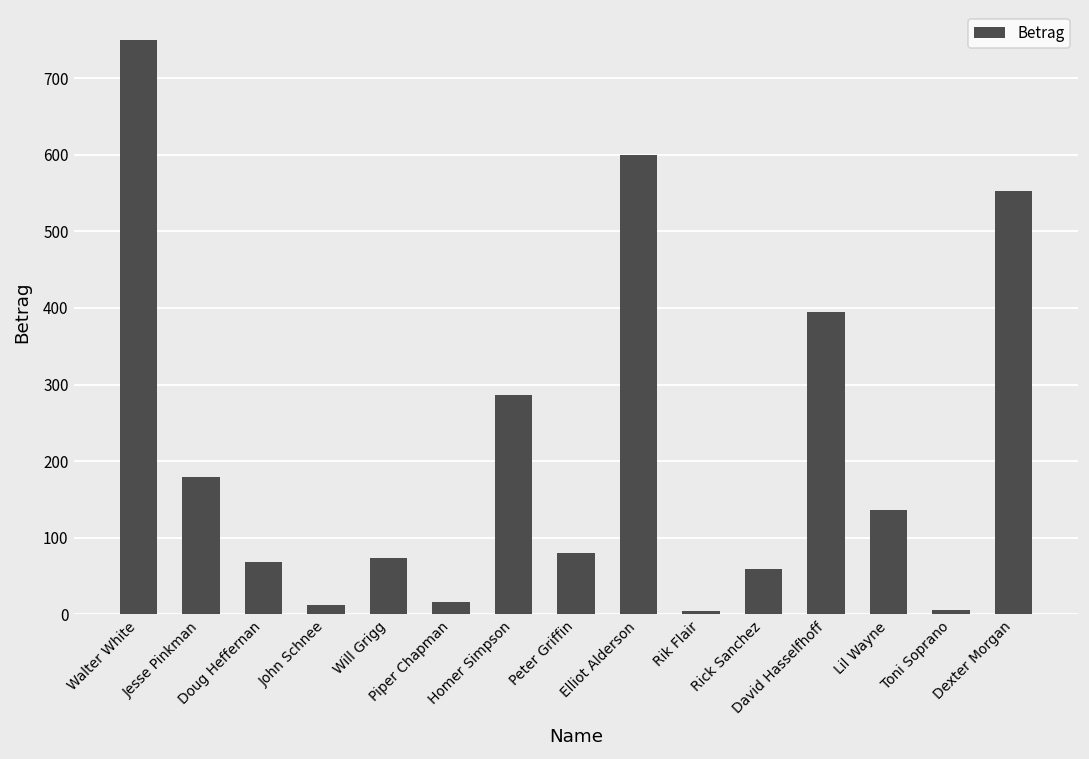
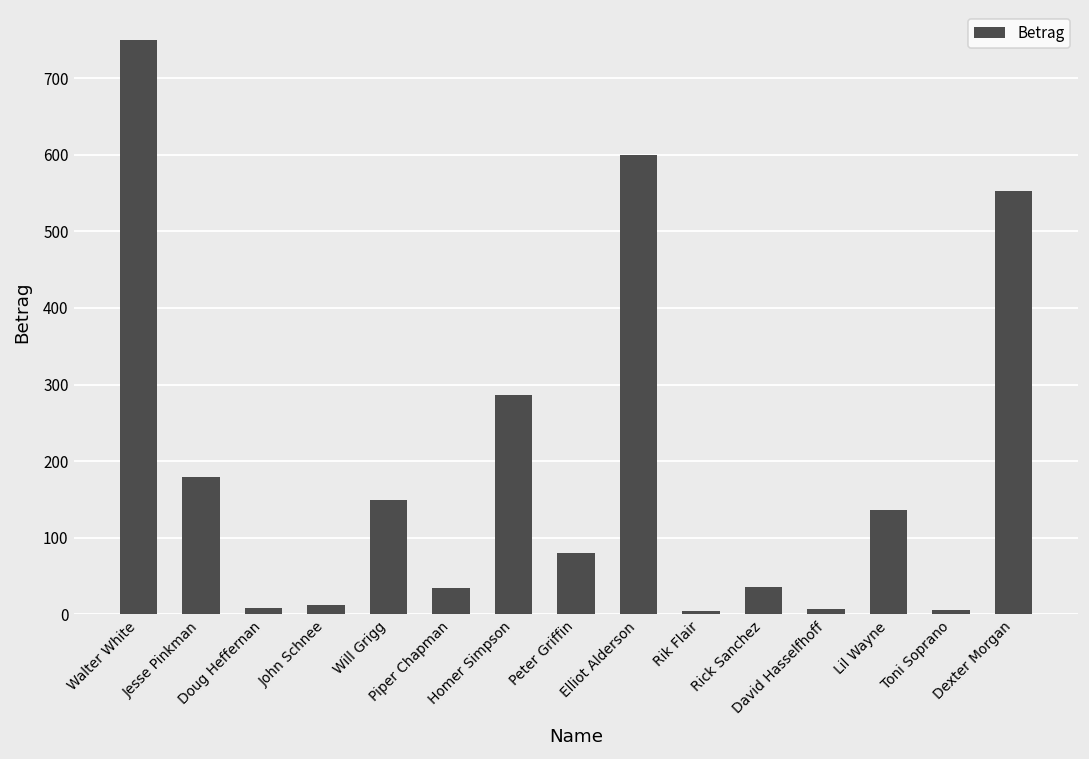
Doug Heffernan: 70 -> 10
Will Grigg: 70 -> 150
Piper Chapman: 20 -> 40
Rick Sanchez: 60 -> 40
David Hasselfhoff: 400 -> 10
